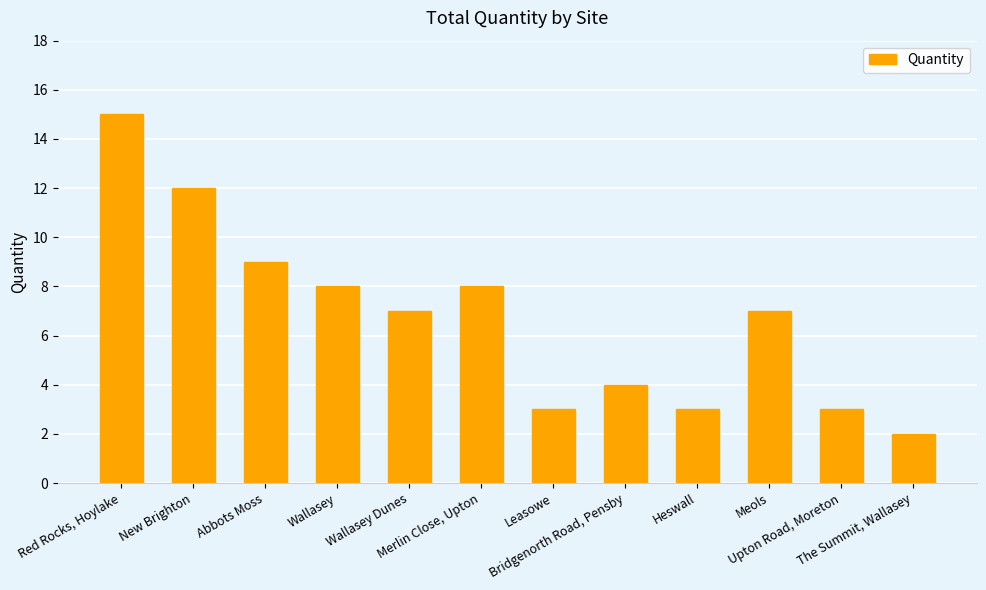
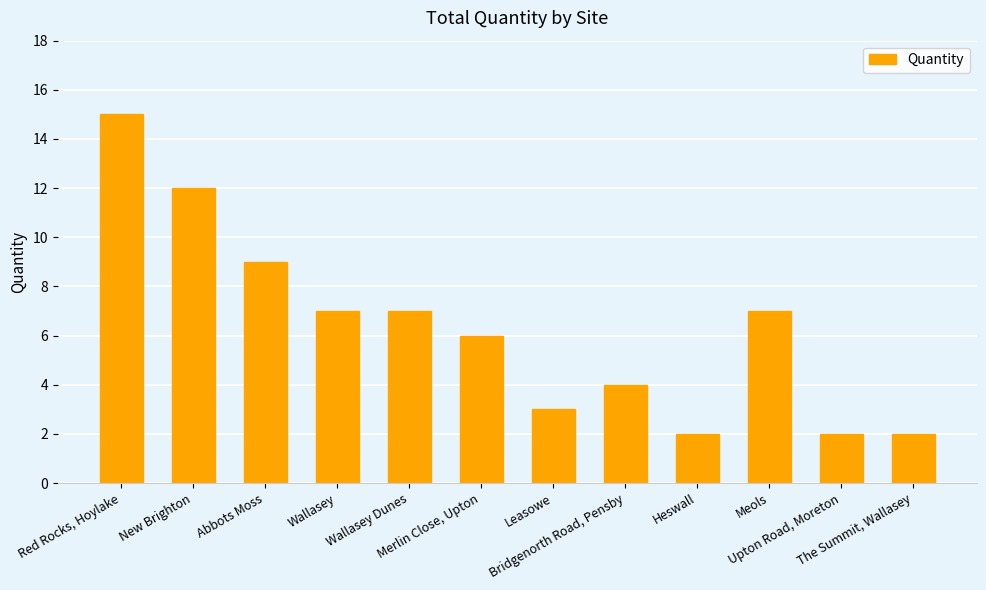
Wallasey: 8 -> 7
Merlin Close, Upton: 8 -> 6
Heswall: 3 -> 2
Upton Road, Moreton: 3 -> 2
